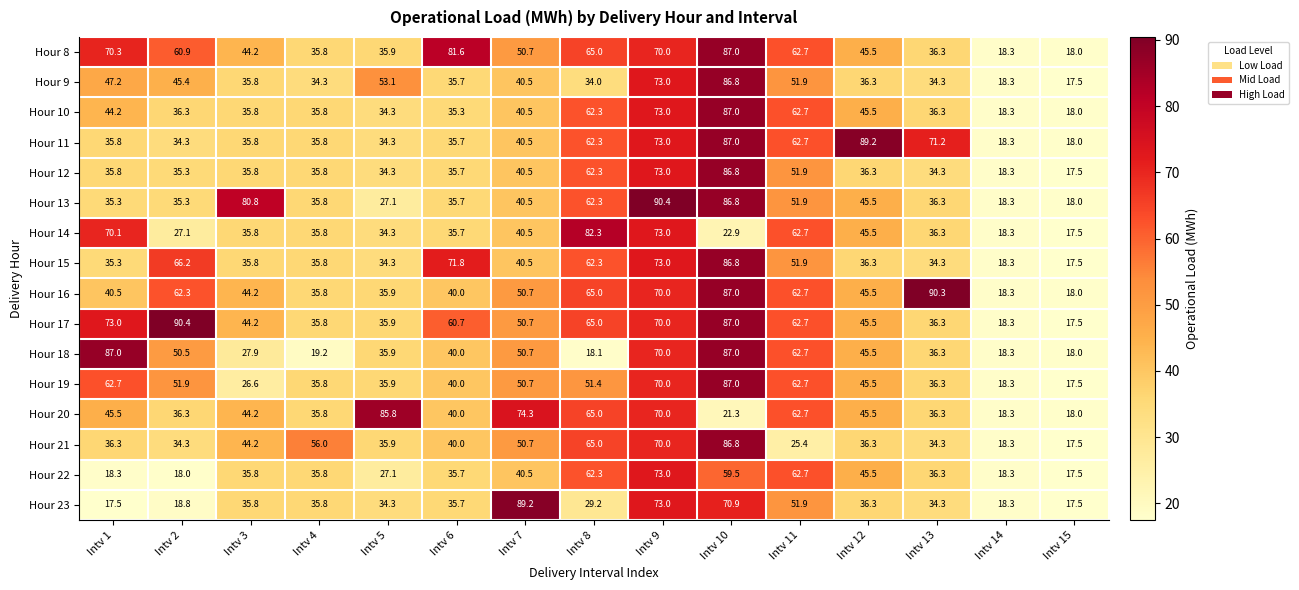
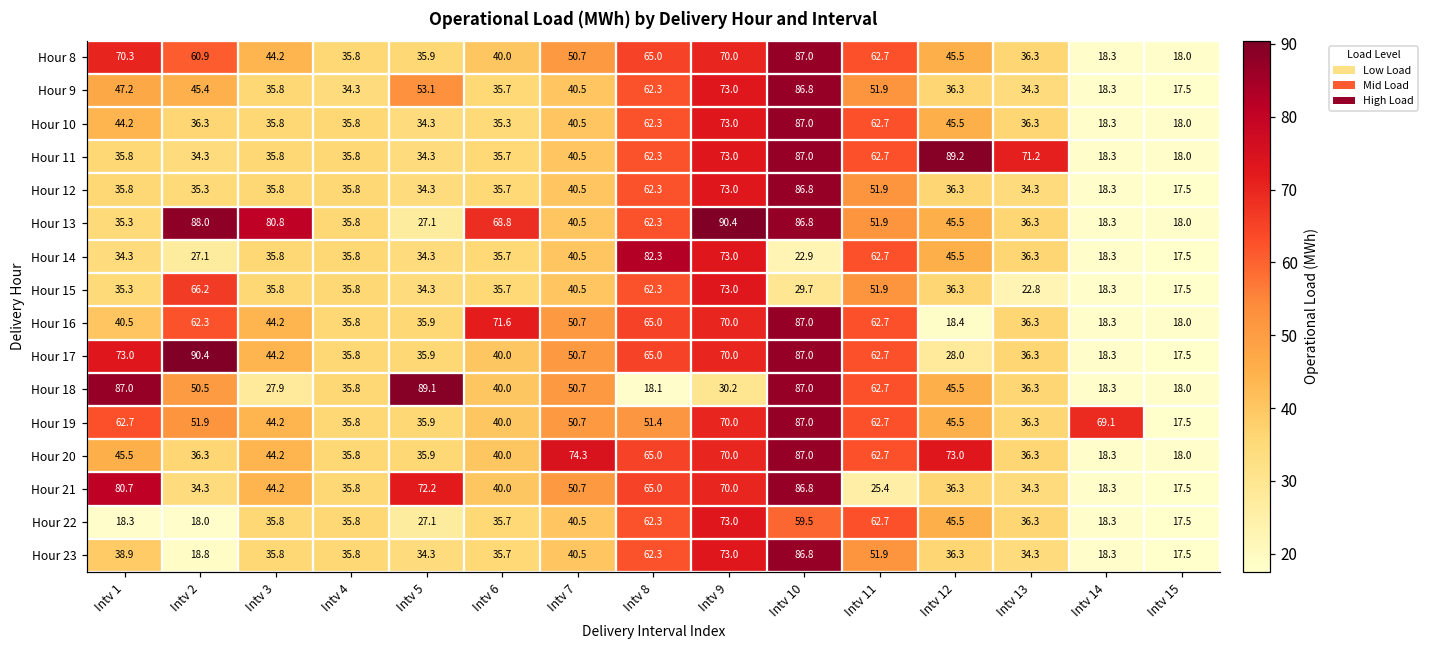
Hour 8, Intv 6: 81.6 -> 40.0
Hour 9, Intv 8: 34.0 -> 62.3
Hour 13, Intv 2: 35.3 -> 88.0
Hour 13, Intv 6: 35.7 -> 68.8
Hour 14, Intv 1: 70.1 -> 34.3
Hour 15, Intv 6: 71.8 -> 35.7
Hour 15, Intv 10: 86.8 -> 29.7
Hour 15, Intv 13: 34.3 -> 22.8
Hour 16, Intv 6: 40.0 -> 71.6
Hour 16, Intv 12: 45.5 -> 18.4
Hour 16, Intv 13: 90.3 -> 36.3
Hour 17, Intv 6: 60.7 -> 40.0
Hour 17, Intv 12: 45.5 -> 28.0
Hour 18, Intv 4: 19.2 -> 35.8
Hour 18, Intv 5: 35.9 -> 89.1
Hour 18, Intv 9: 70.0 -> 30.2
Hour 19, Intv 3: 26.6 -> 44.2
Hour 19, Intv 14: 18.3 -> 69.1
Hour 20, Intv 5: 85.8 -> 35.9
Hour 20, Intv 10: 21.3 -> 87.0
Hour 20, Intv 12: 45.5 -> 73.0
Hour 21, Intv 1: 36.3 -> 80.7
Hour 21, Intv 4: 56.0 -> 35.8
Hour 21, Intv 5: 35.9 -> 72.2
Hour 23, Intv 1: 17.5 -> 38.9
Hour 23, Intv 7: 89.2 -> 40.5
Hour 23, Intv 8: 29.2 -> 62.3
Hour 23, Intv 10: 70.9 -> 86.8
